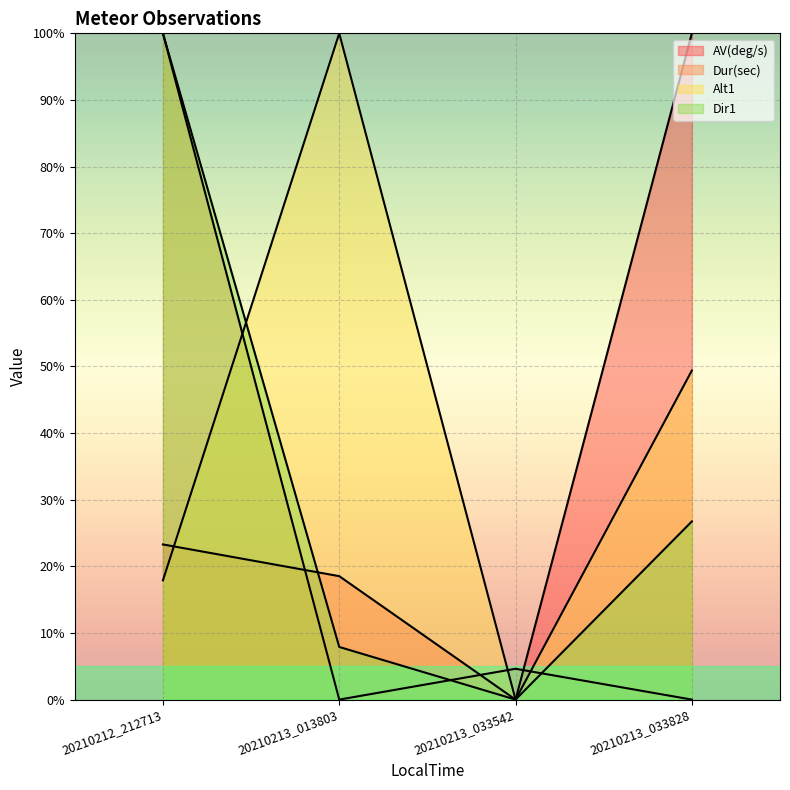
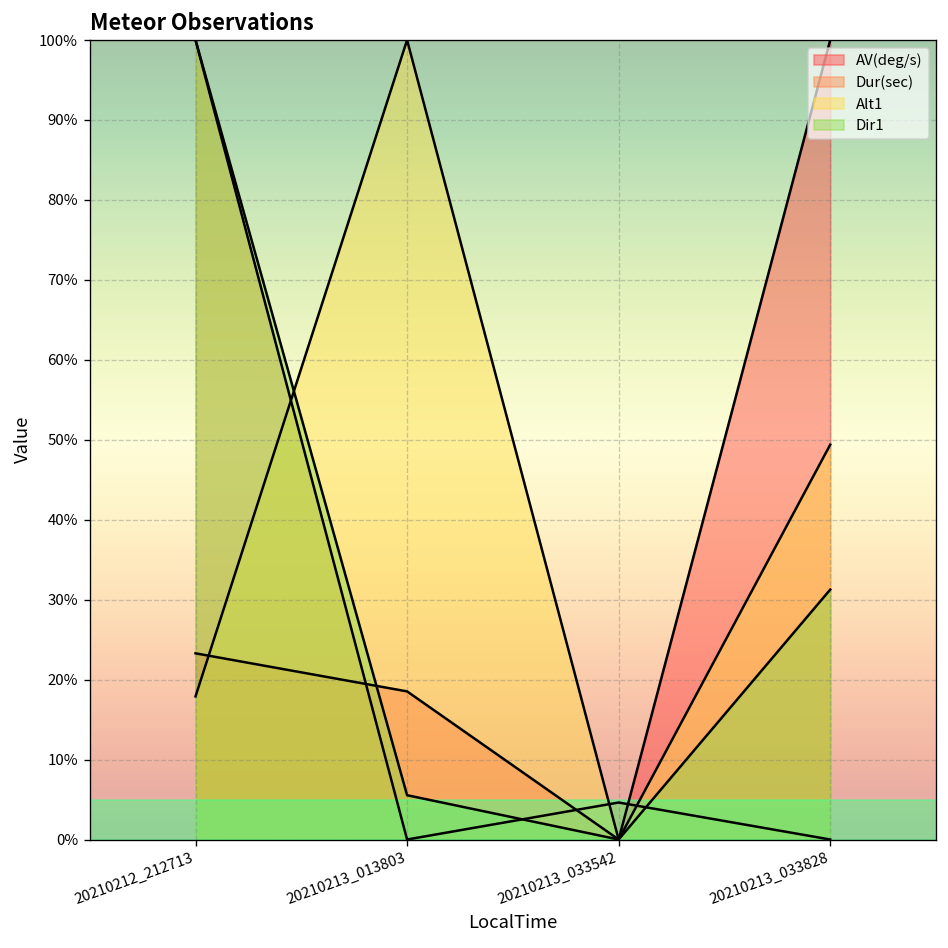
Dir1, 20210213_013803: 8% -> 6%
Dir1, 20210213_033828: 27% -> 31%
